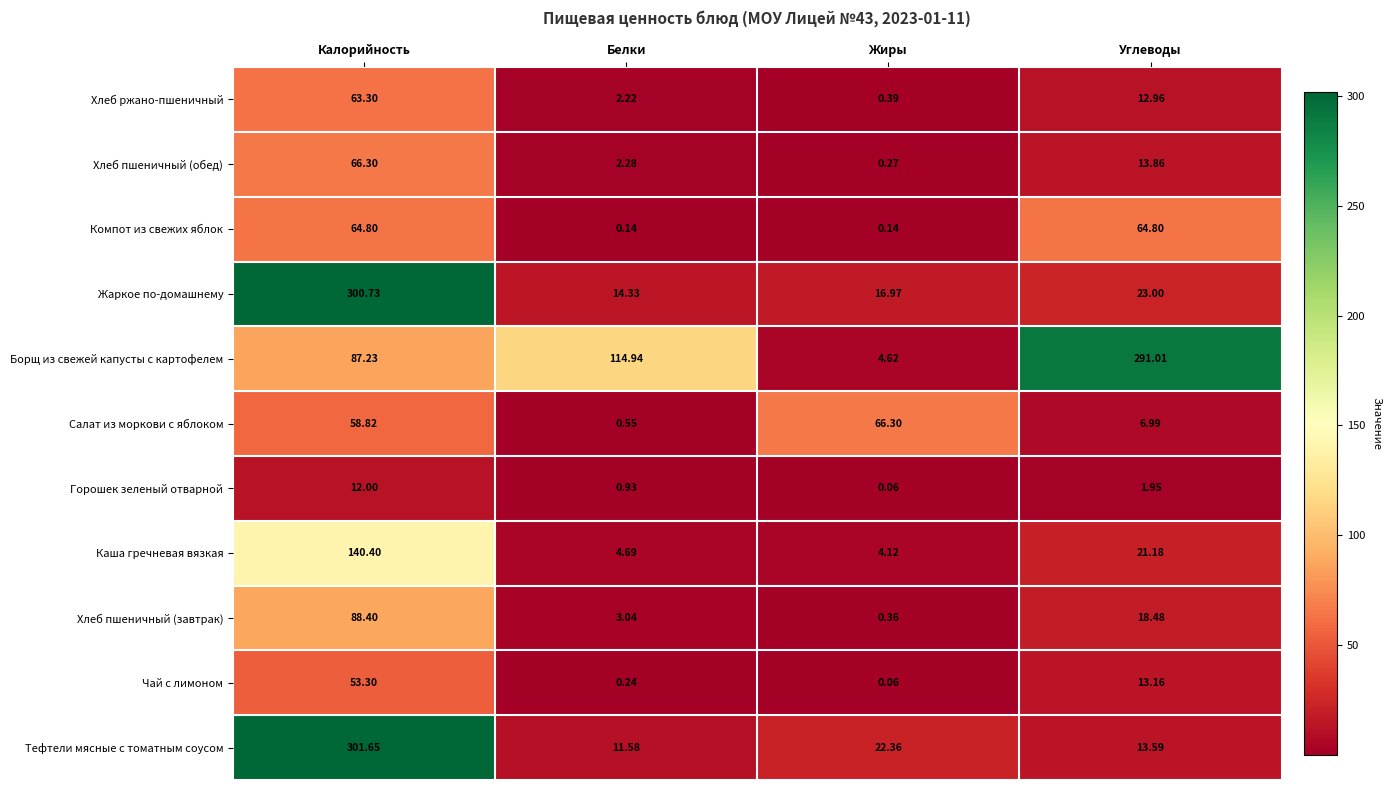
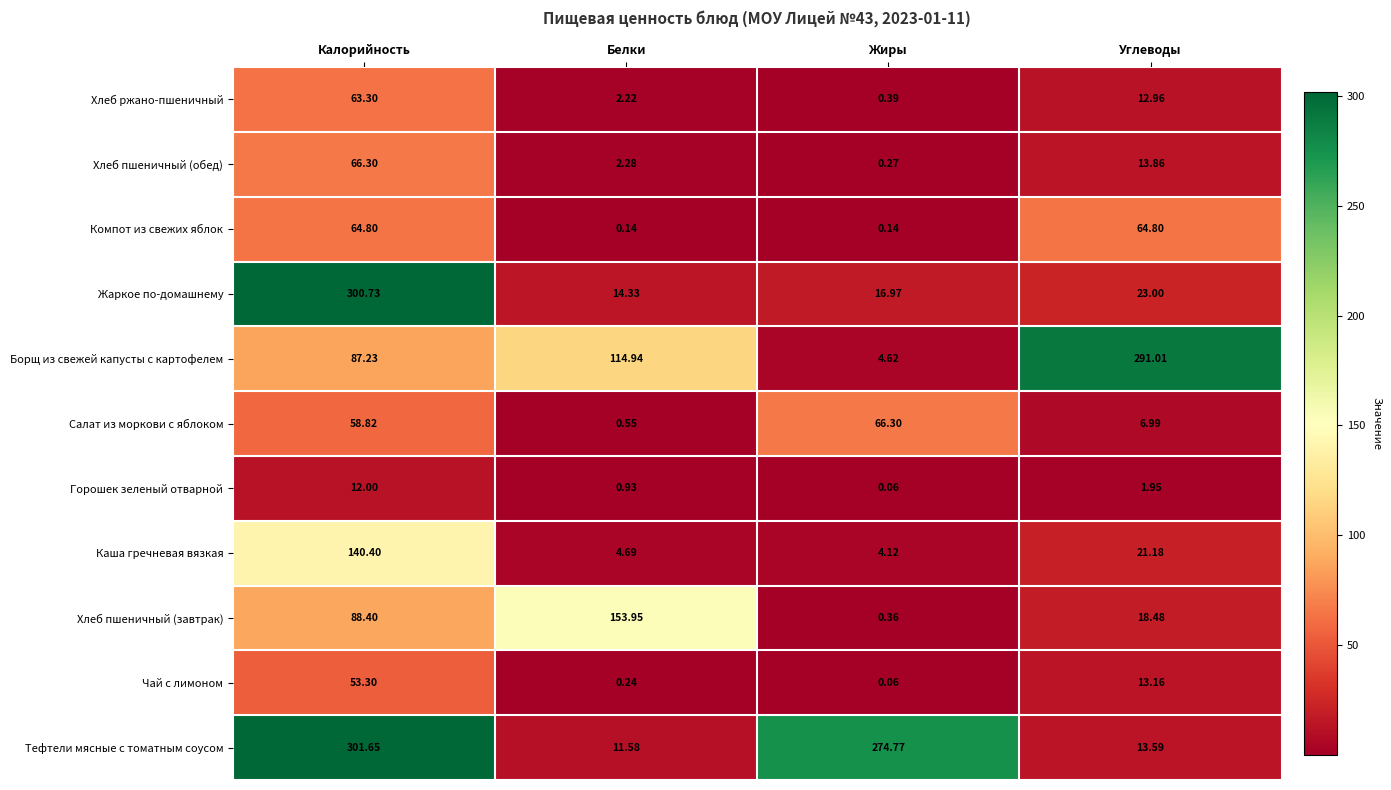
Хлеб пшеничный (завтрак), Белки: 3.04 -> 153.95
Тефтели мясные с томатным соусом, Жиры: 22.36 -> 274.77
